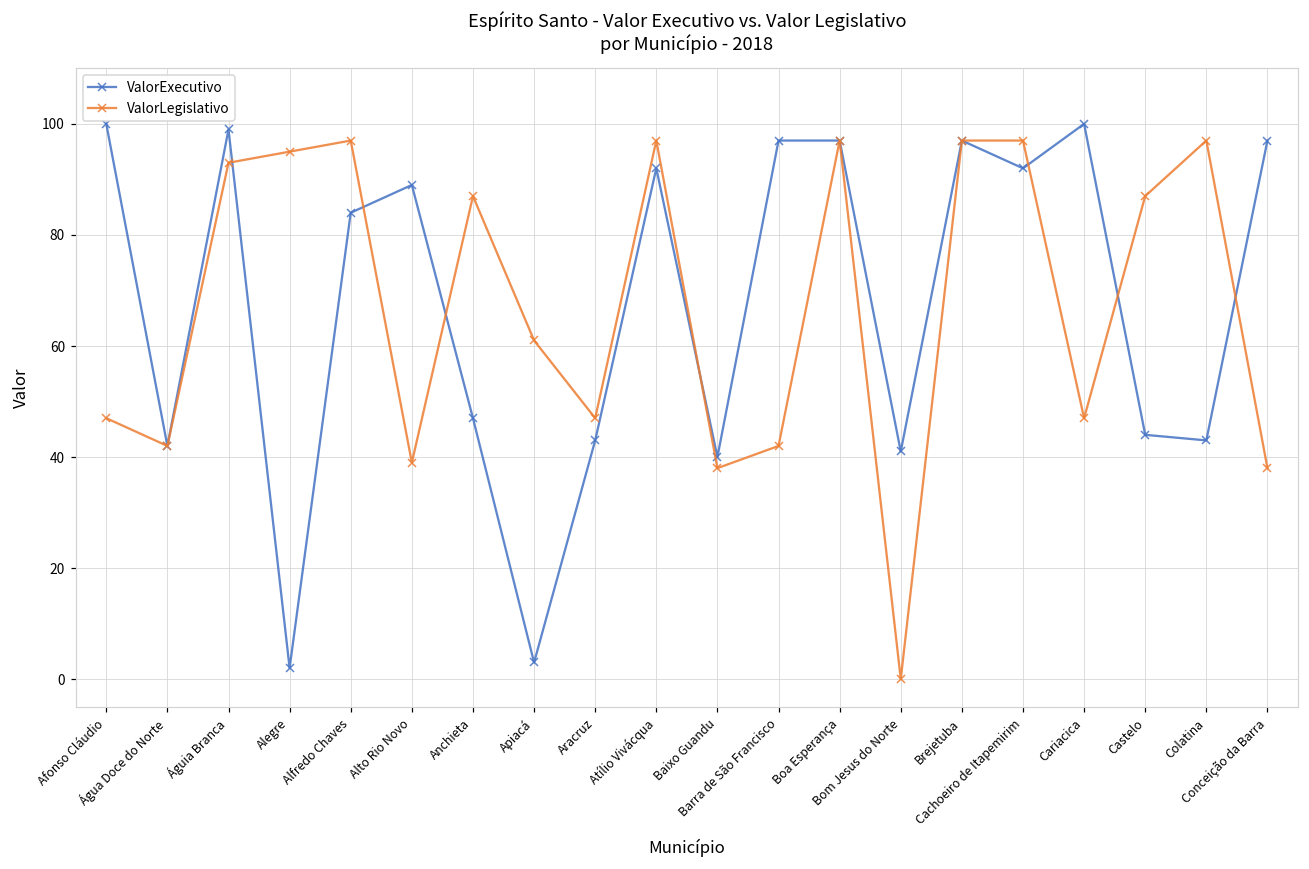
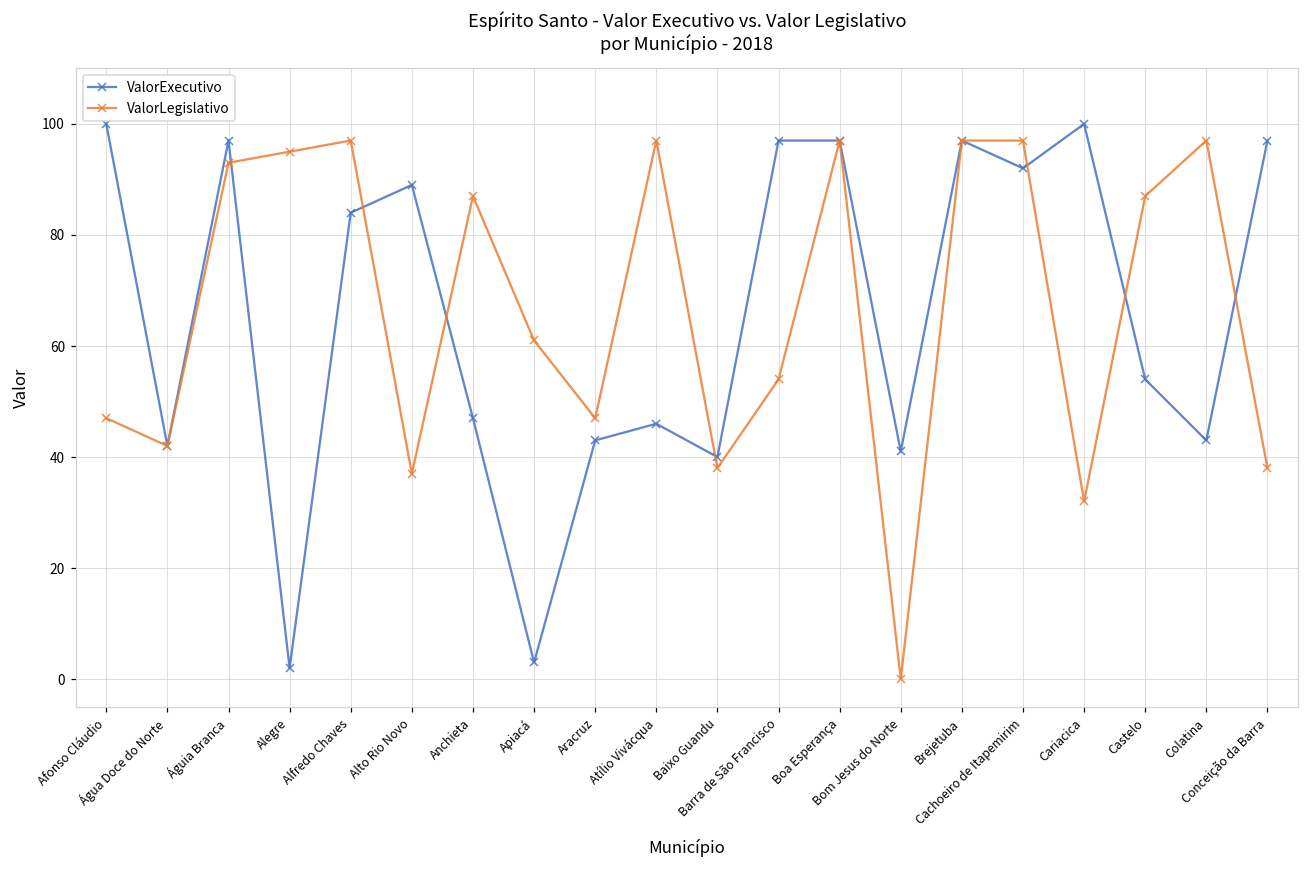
ValorExecutivo, Águia Branca: 99 -> 97
ValorLegislativo, Alto Rio Novo: 39 -> 37
ValorExecutivo, Atílio Vivácqua: 92 -> 46
ValorLegislativo, Barra de São Francisco: 42 -> 54
ValorLegislativo, Cariacica: 47 -> 32
ValorExecutivo, Castelo: 44 -> 54
